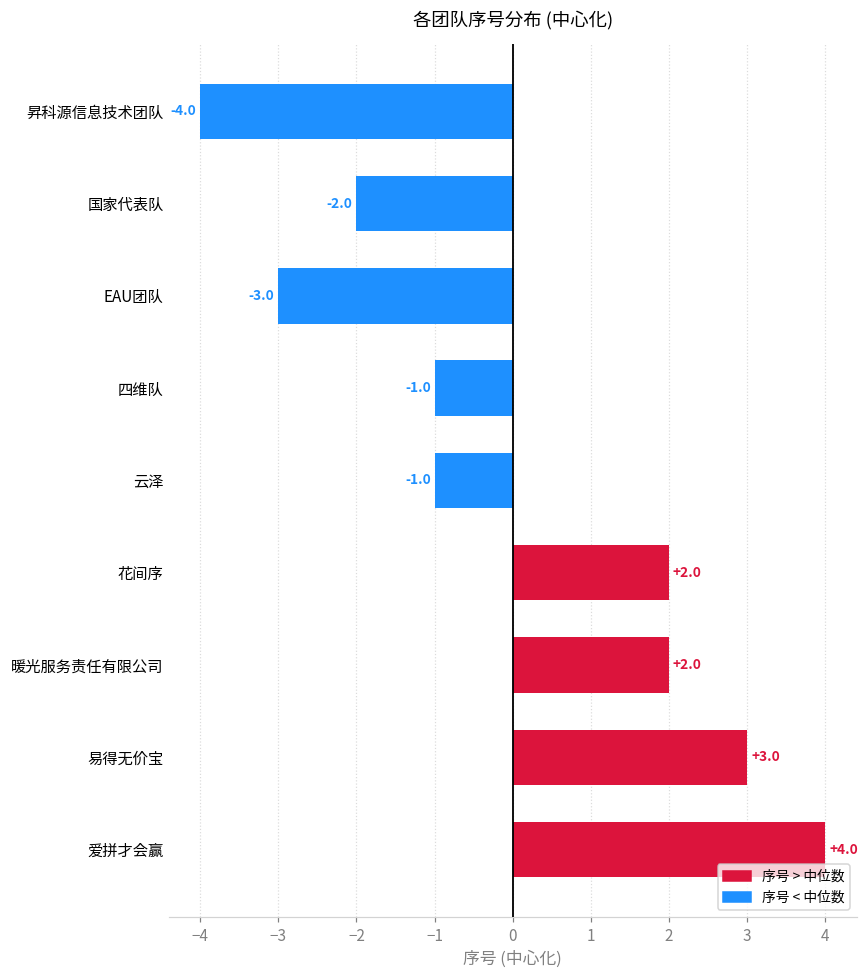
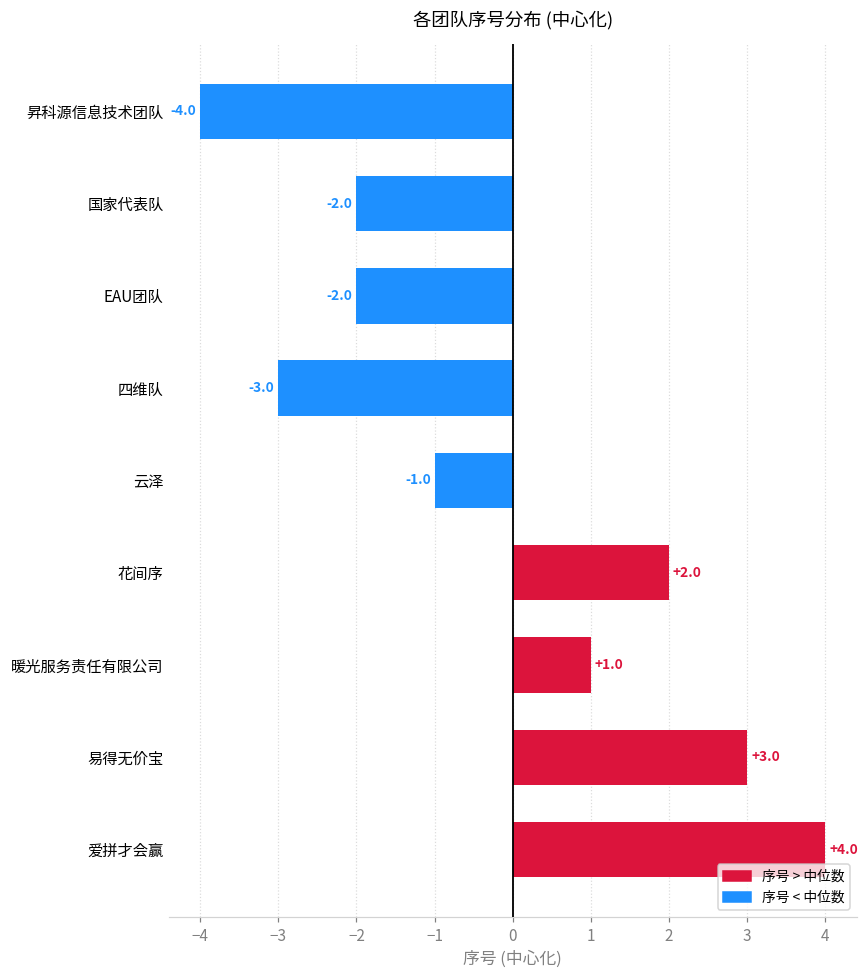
EAU团队: -3.0 -> -2.0
四维队: -1.0 -> -3.0
暖光服务责任有限公司: +2.0 -> +1.0
